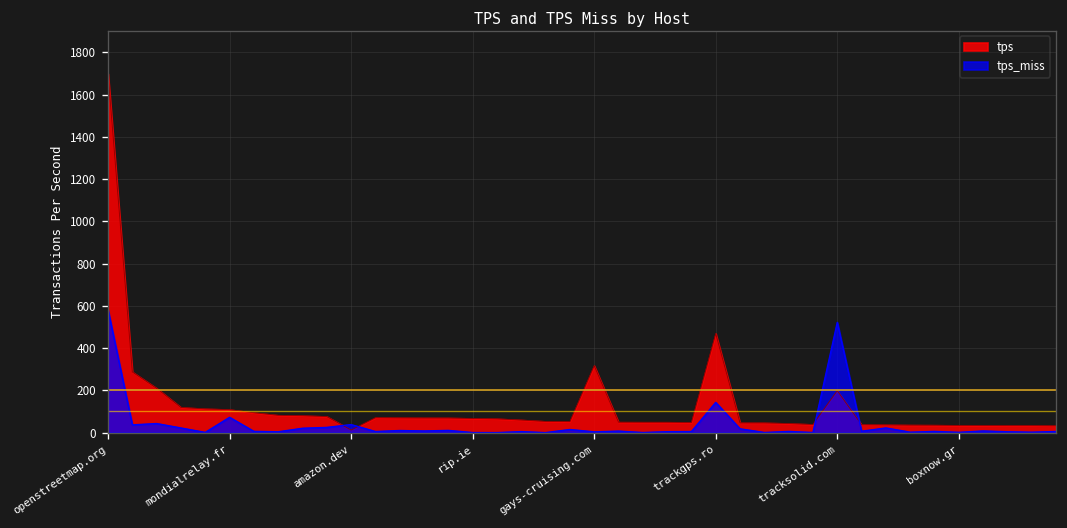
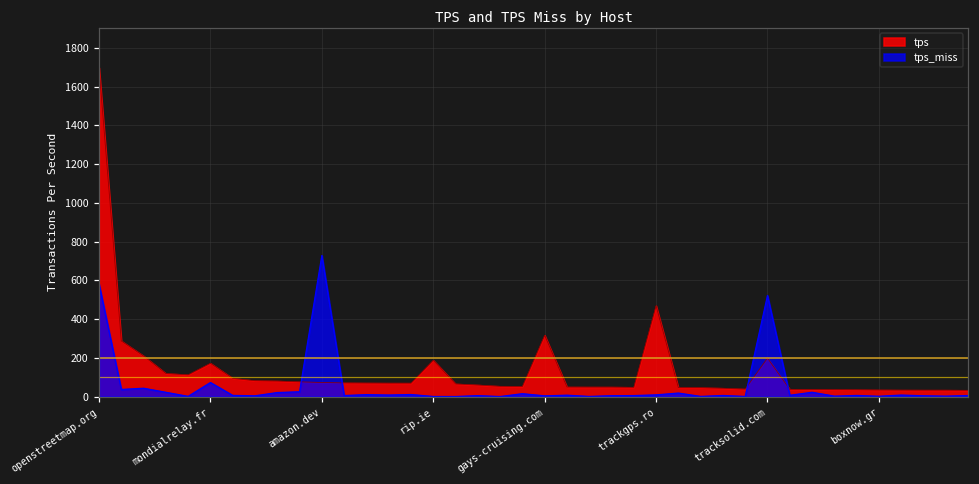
tps, mondialrelay.fr: 110 -> 170
tps, amazon.dev: 10 -> 70
tps_miss, amazon.dev: 40 -> 730
tps, rip.ie: 70 -> 190
tps_miss, trackgps.ro: 140 -> 10
